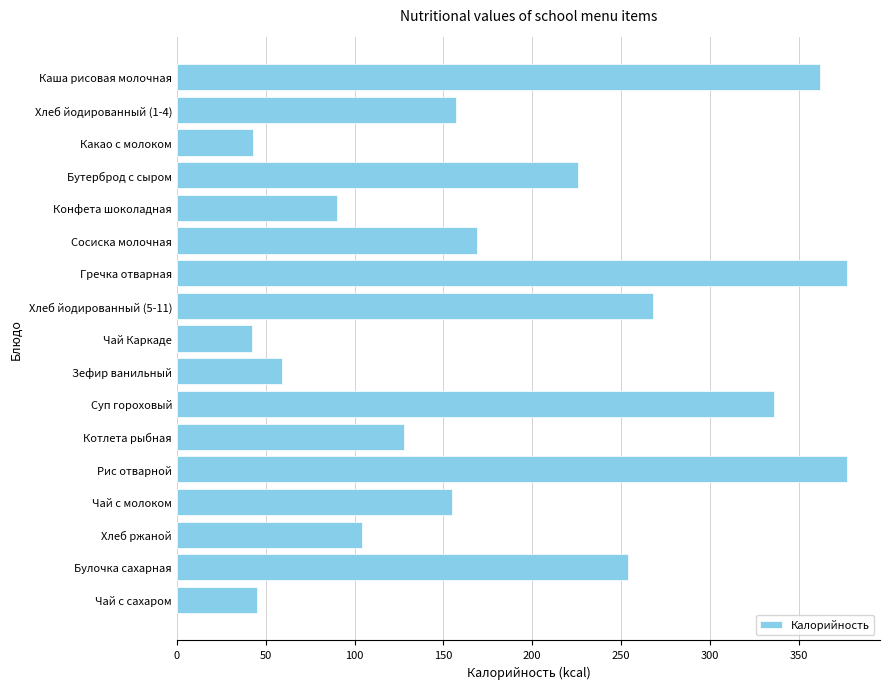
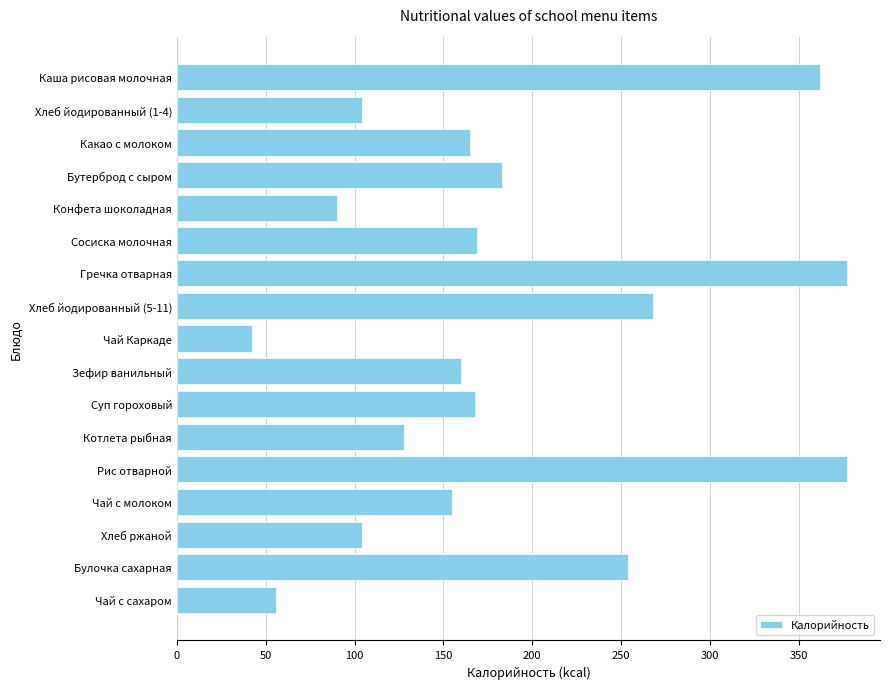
Хлеб йодированный (1-4): 157 -> 104
Какао с молоком: 43 -> 165
Бутерброд с сыром: 226 -> 183
Зефир ванильный: 59 -> 160
Суп гороховый: 336 -> 168
Чай с сахаром: 45 -> 56
